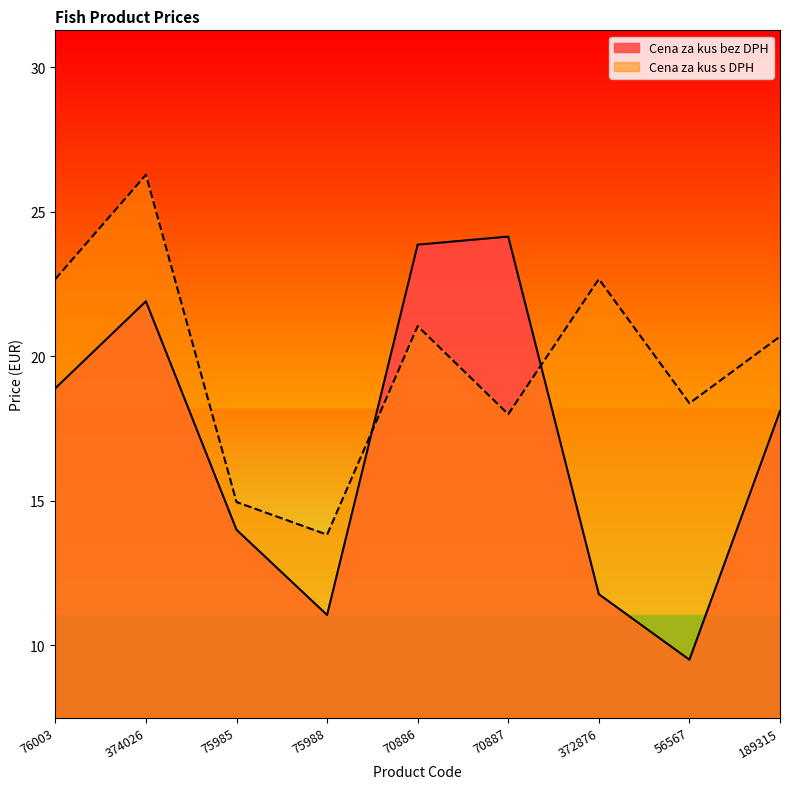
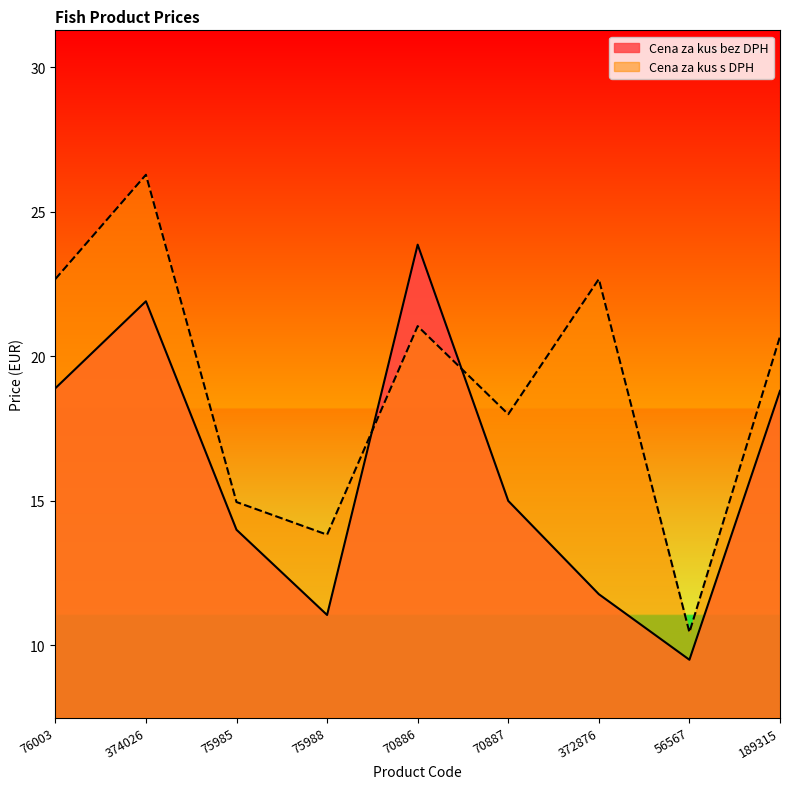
Cena za kus bez DPH, 70887: 24.1 -> 15.0
Cena za kus s DPH, 56567: 18.4 -> 10.4
Cena za kus bez DPH, 189315: 18.1 -> 18.8
